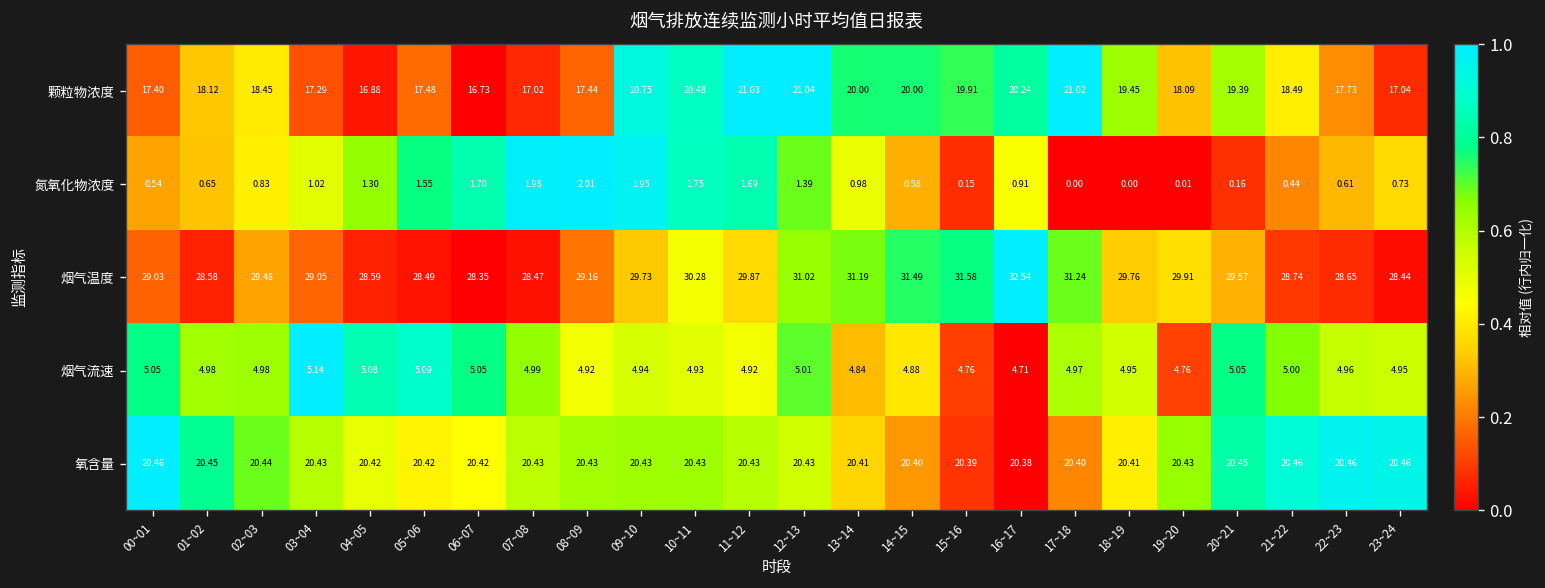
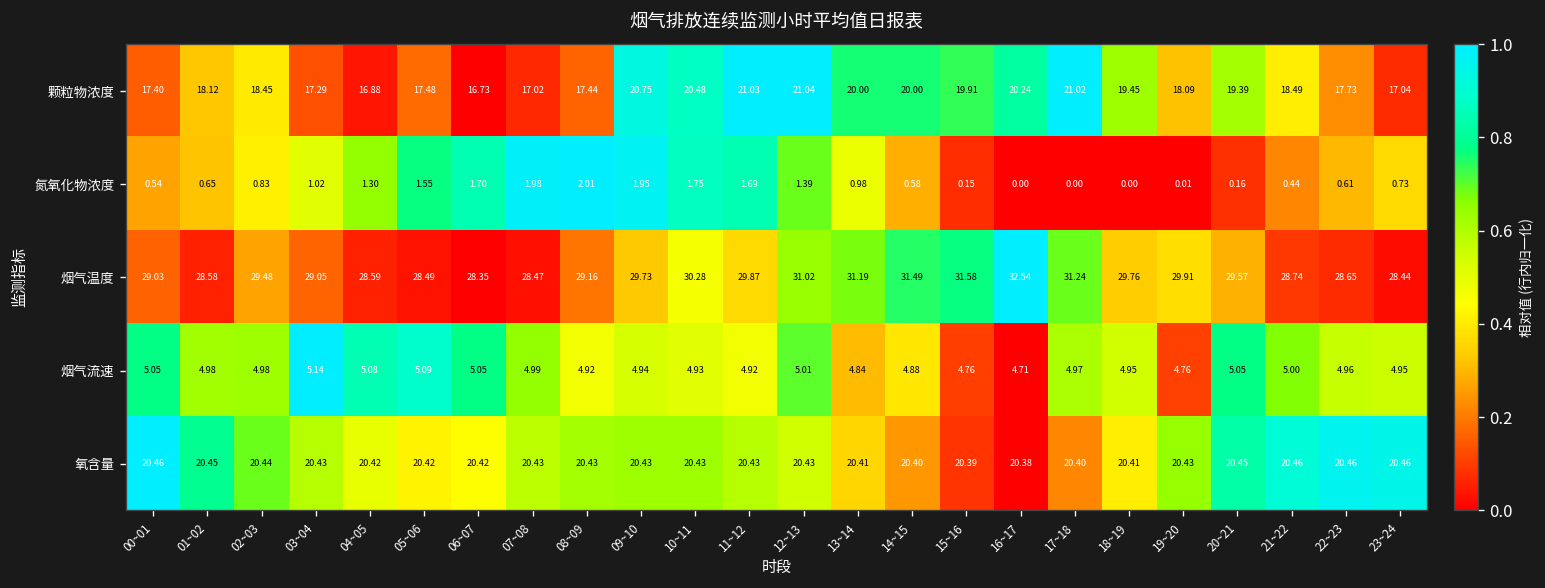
氮氧化物浓度, 16~17: 0.91 -> 0.00
